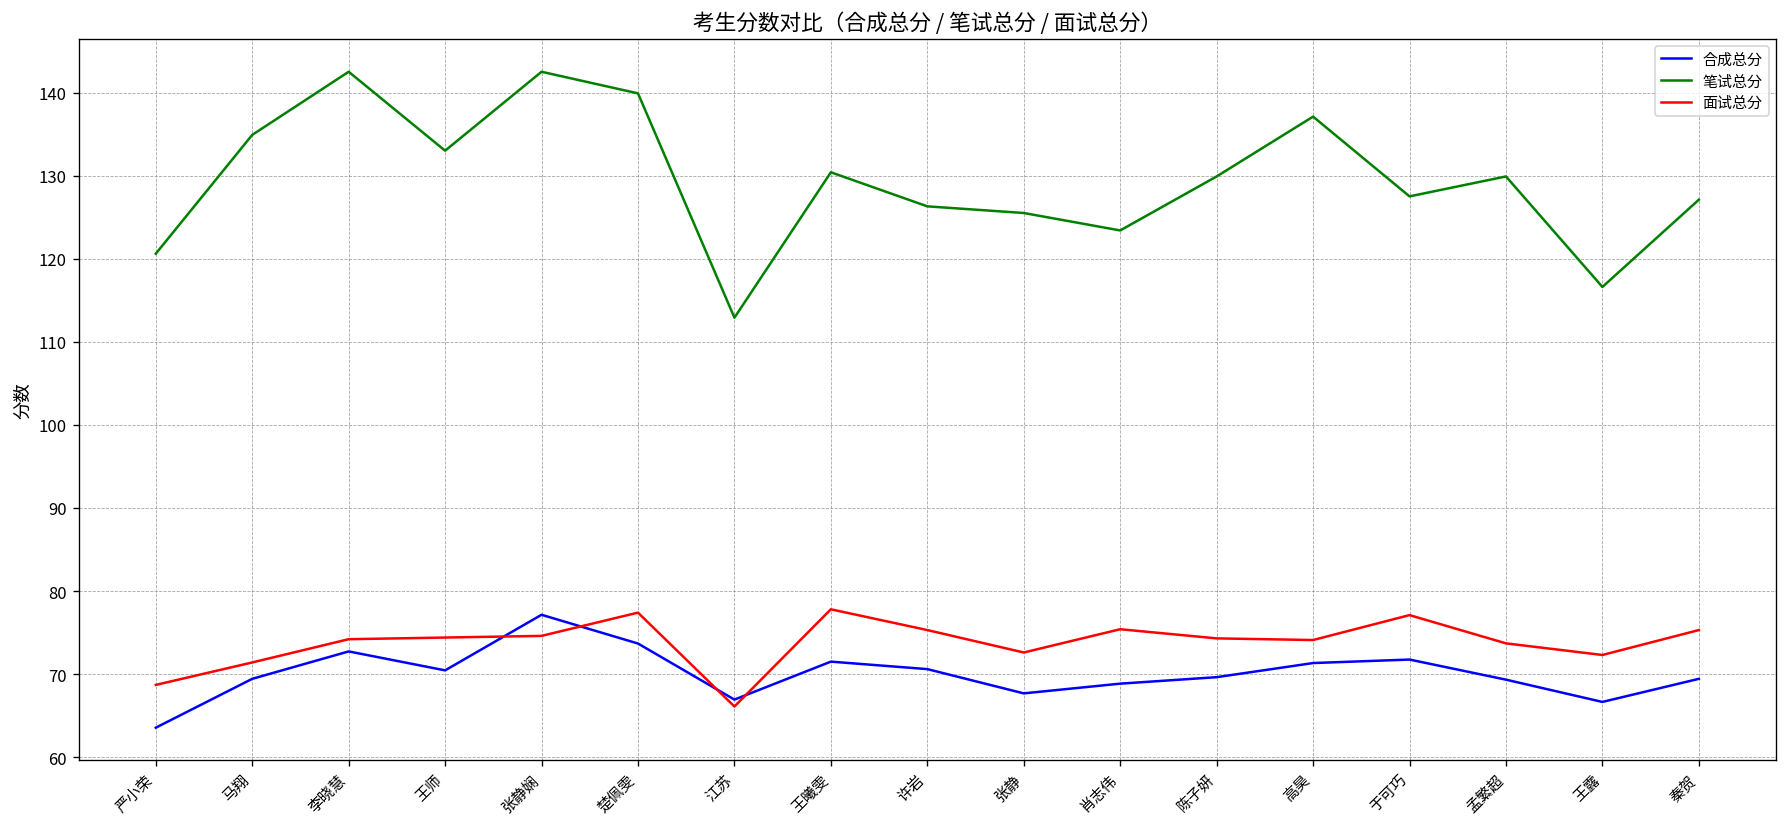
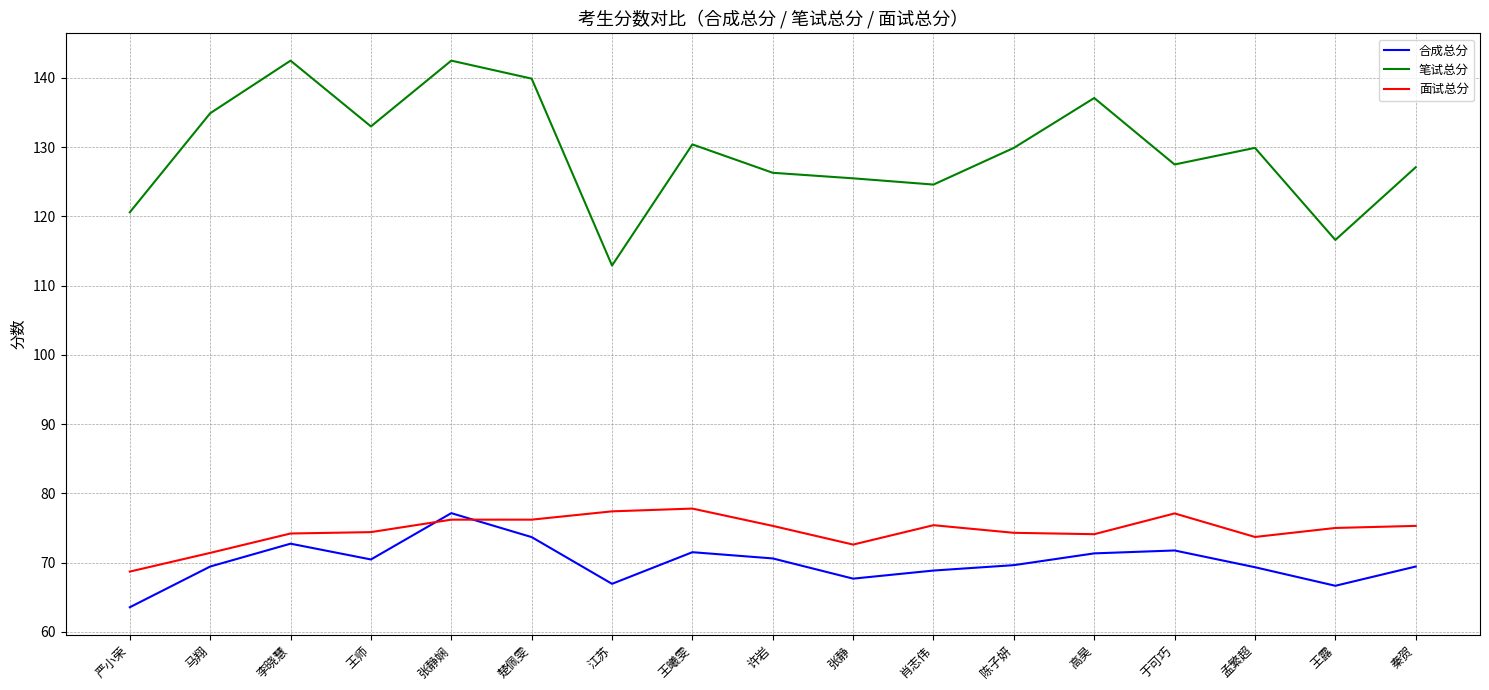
面试总分, 张静娴: 75 -> 76
面试总分, 楚佩雯: 77 -> 76
面试总分, 江苏: 66 -> 77
笔试总分, 肖志伟: 123 -> 125
面试总分, 王露: 72 -> 75
